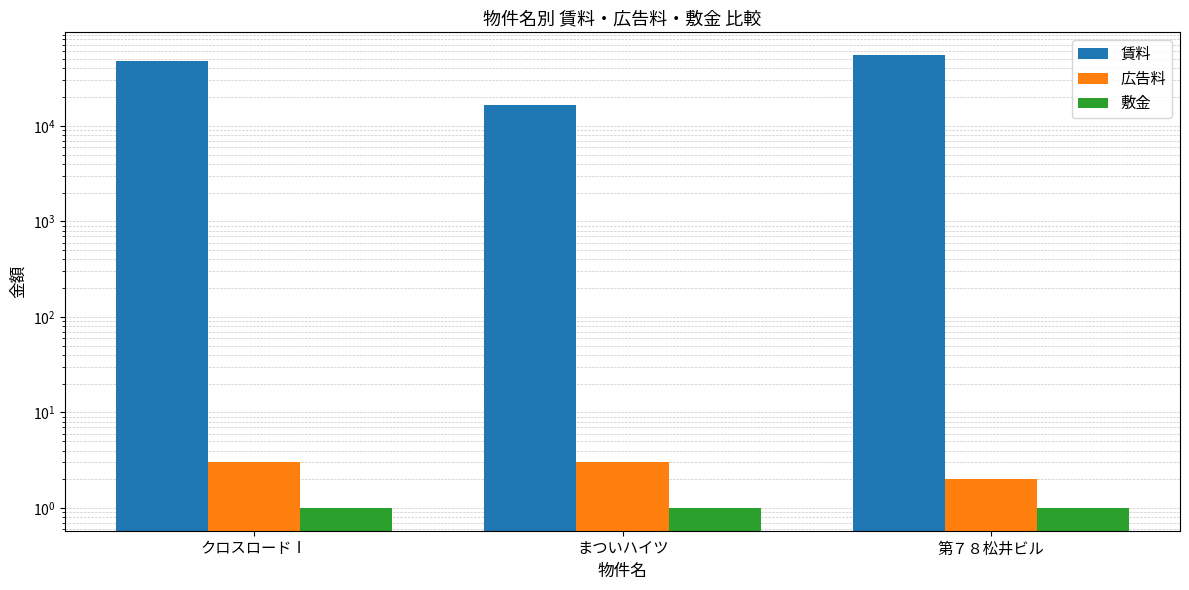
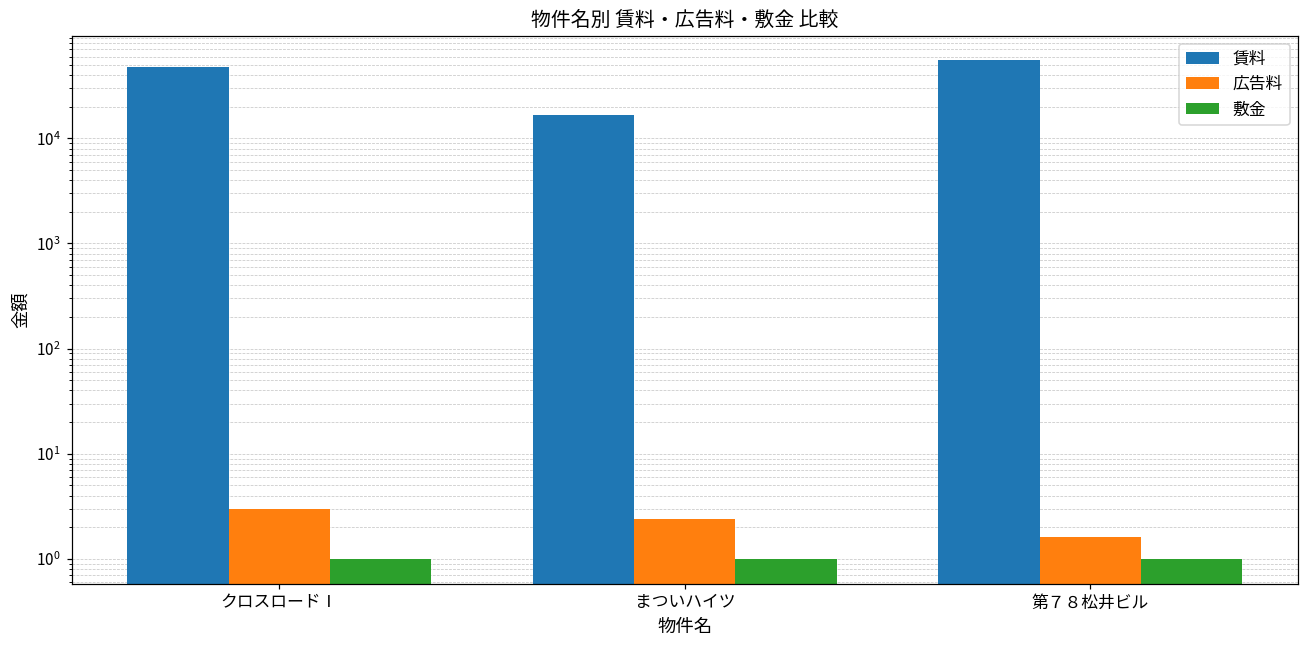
広告料, まついハイツ: 3.0 -> 2.4
広告料, 第７８松井ビル: 2.0 -> 1.6
